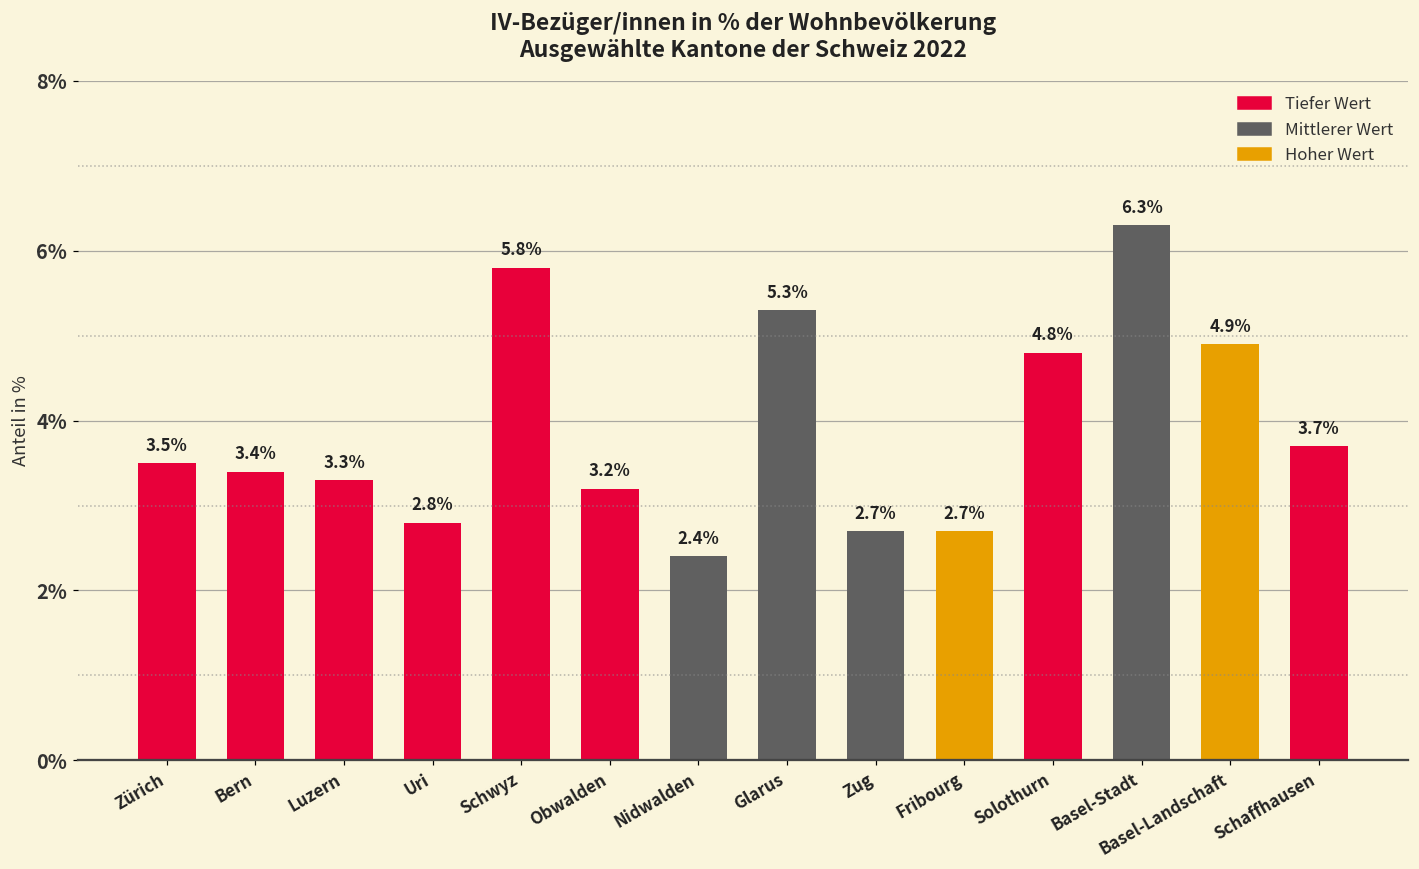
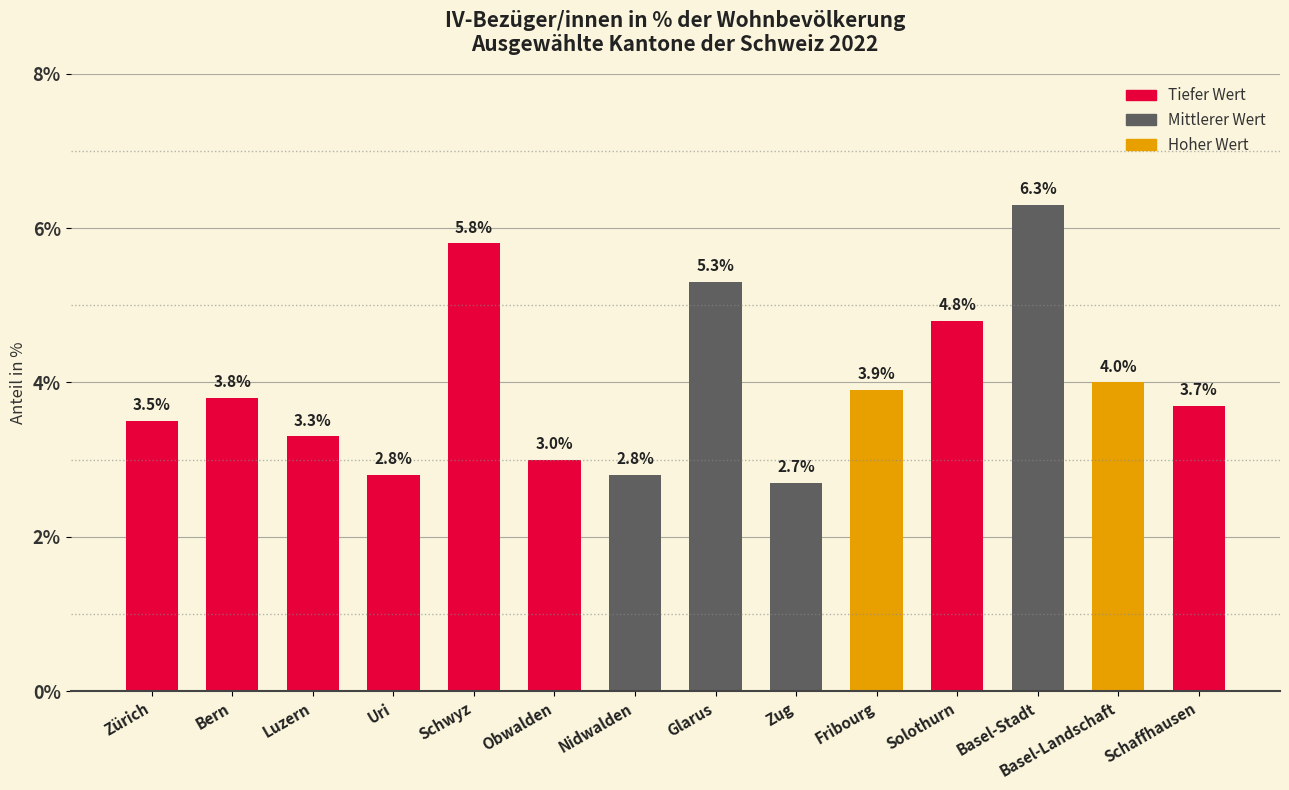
Bern: 3.4% -> 3.8%
Obwalden: 3.2% -> 3.0%
Nidwalden: 2.4% -> 2.8%
Fribourg: 2.7% -> 3.9%
Basel-Landschaft: 4.9% -> 4.0%
